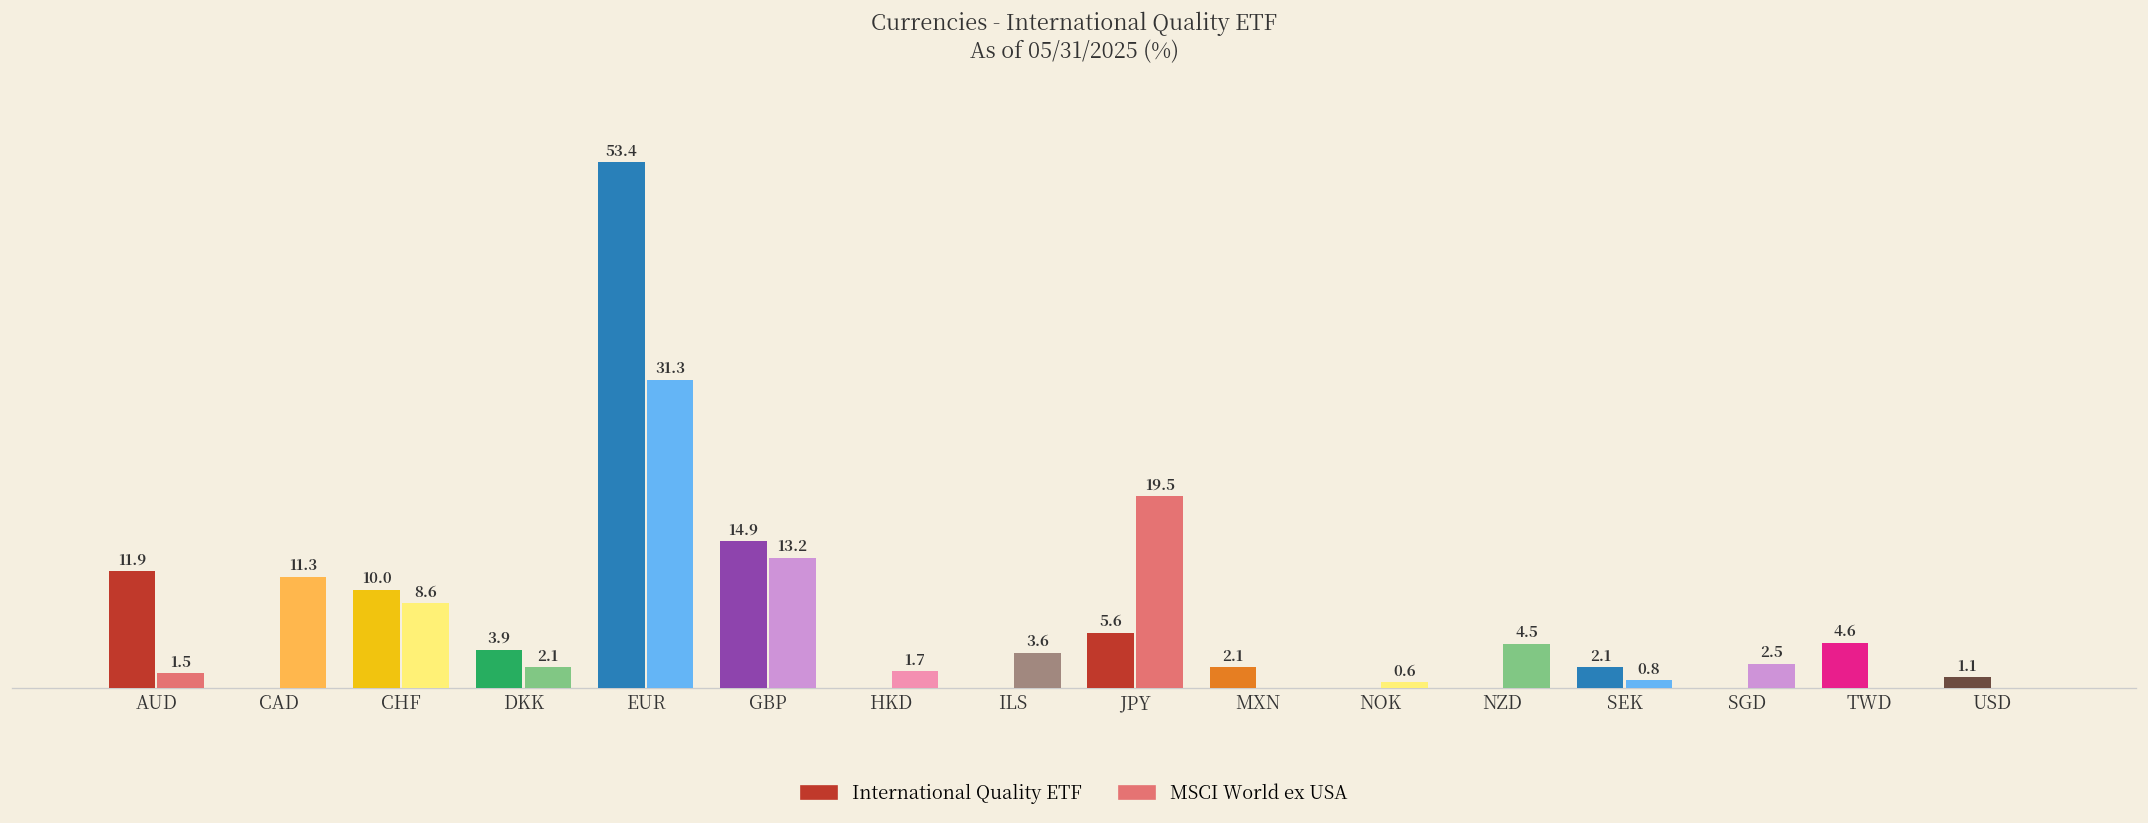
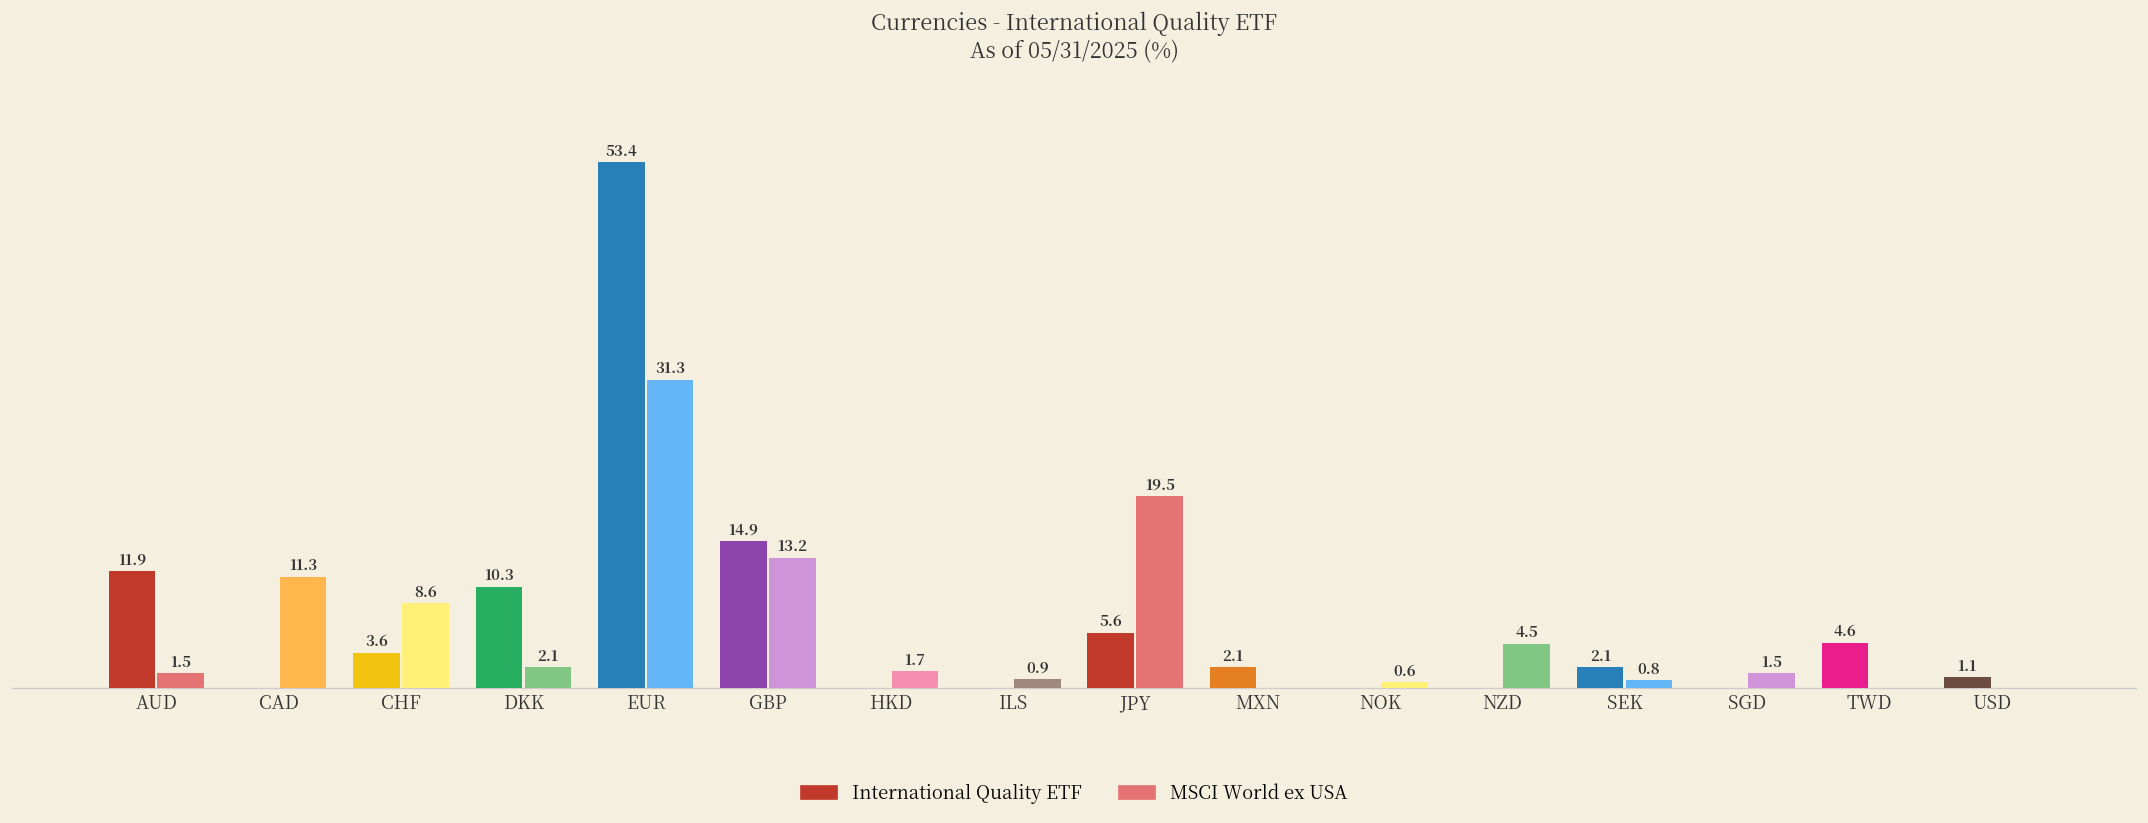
International Quality ETF, CHF: 10.0 -> 3.6
International Quality ETF, DKK: 3.9 -> 10.3
MSCI World ex USA, ILS: 3.6 -> 0.9
MSCI World ex USA, SGD: 2.5 -> 1.5
